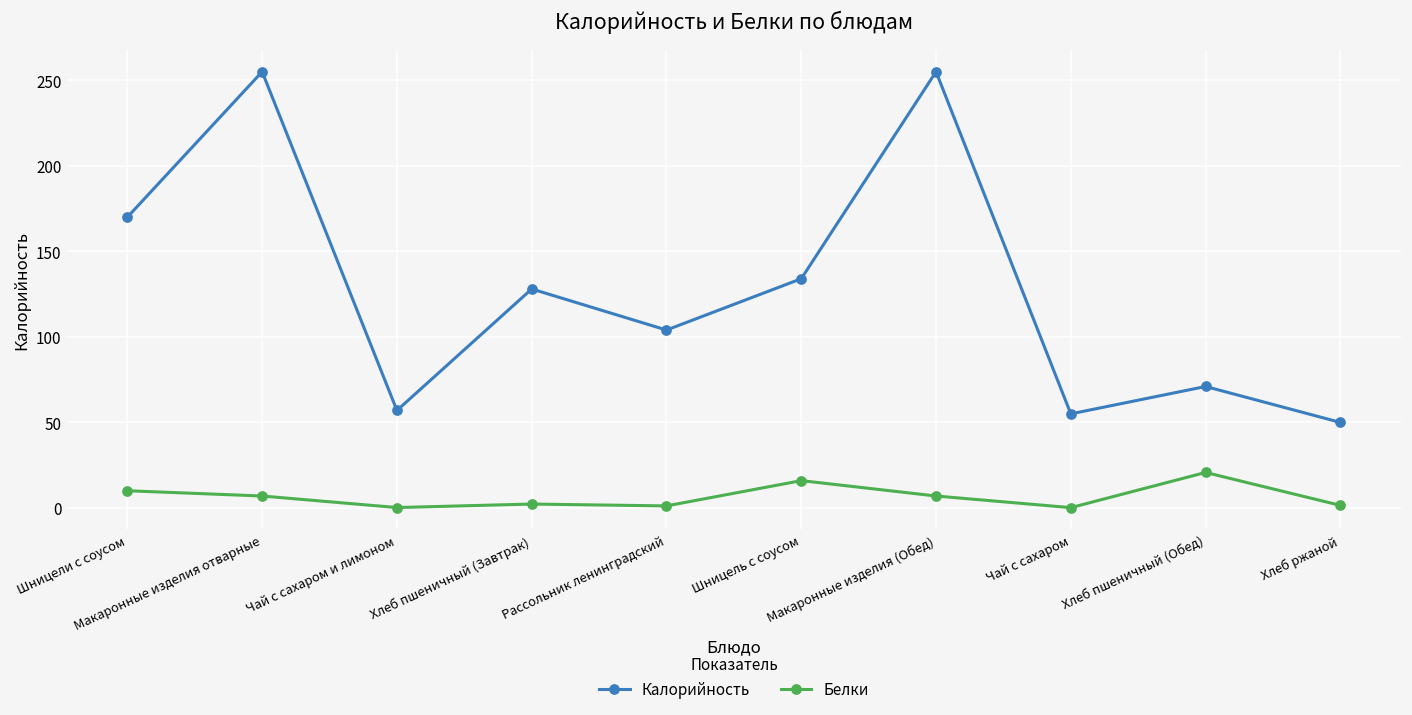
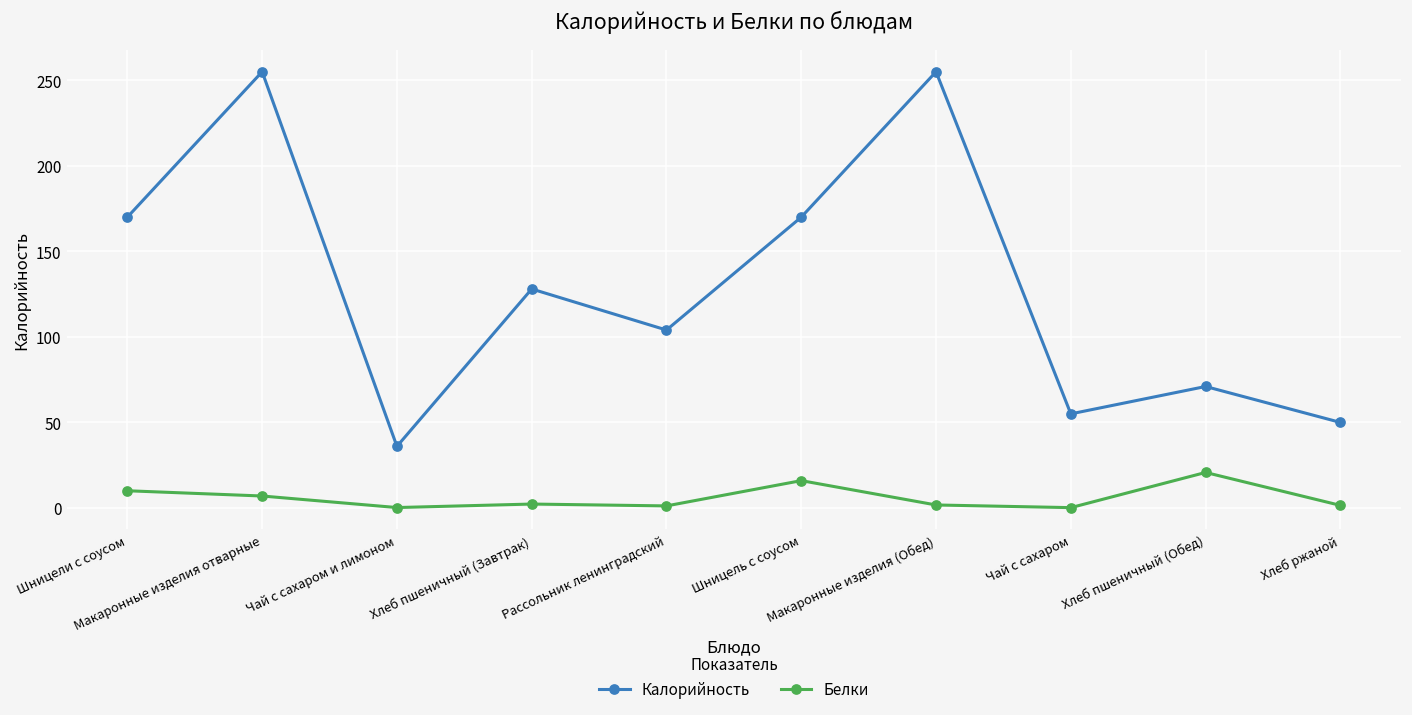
Калорийность, Чай с сахаром и лимоном: 57 -> 36
Калорийность, Шницель с соусом: 134 -> 170
Белки, Макаронные изделия (Обед): 7 -> 2
